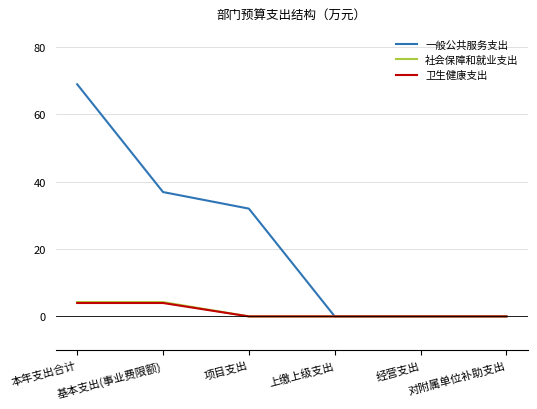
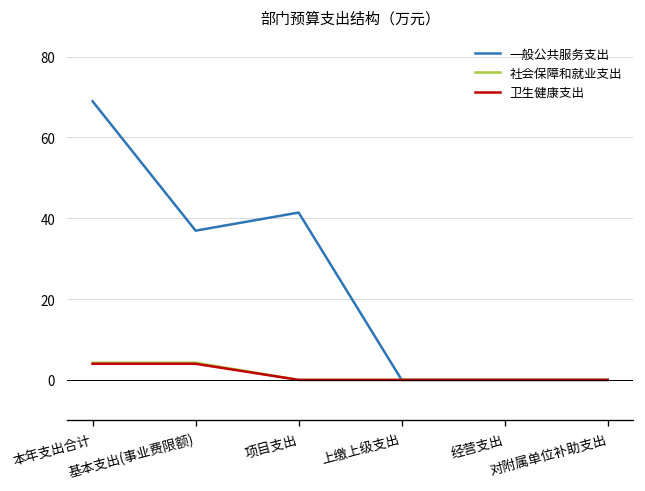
一般公共服务支出, 项目支出: 32 -> 41
